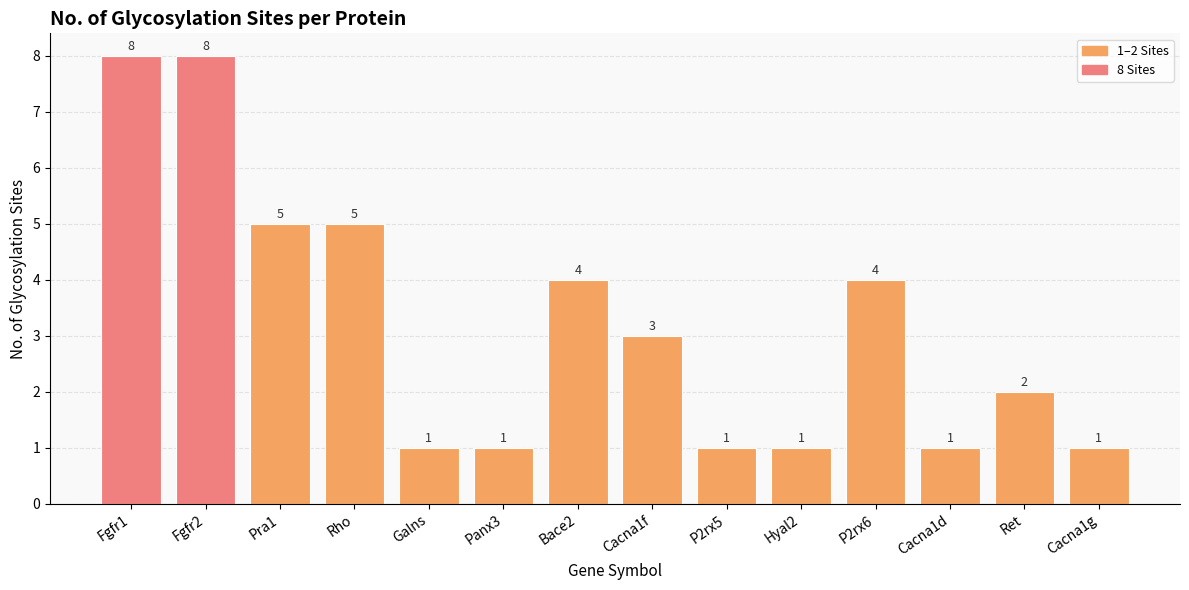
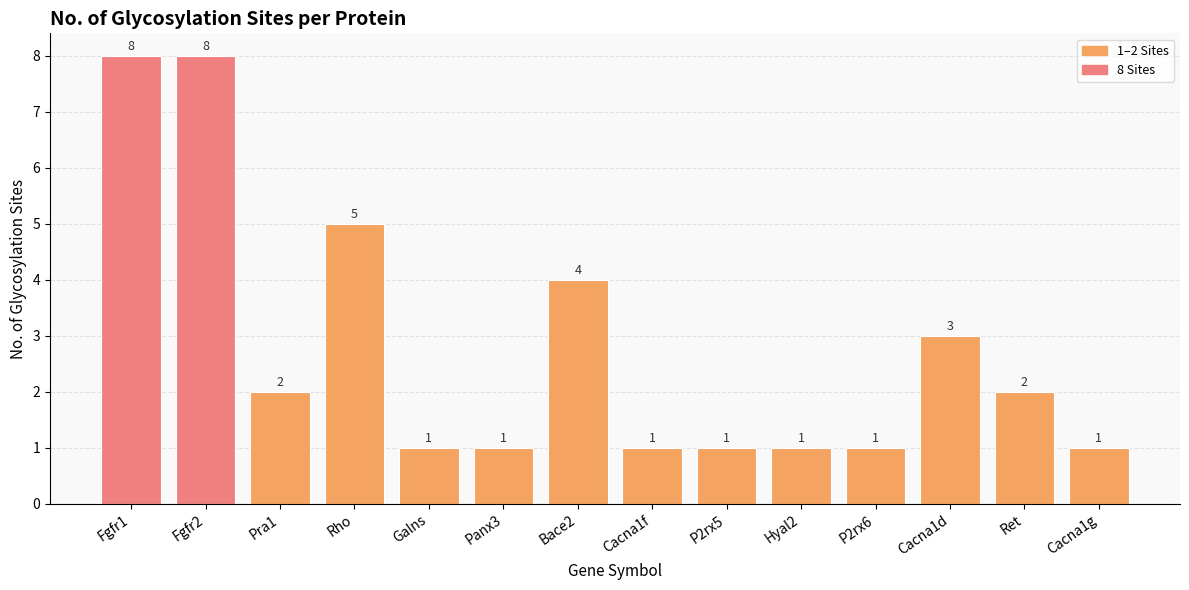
Pra1: 5 -> 2
Cacna1f: 3 -> 1
P2rx6: 4 -> 1
Cacna1d: 1 -> 3
